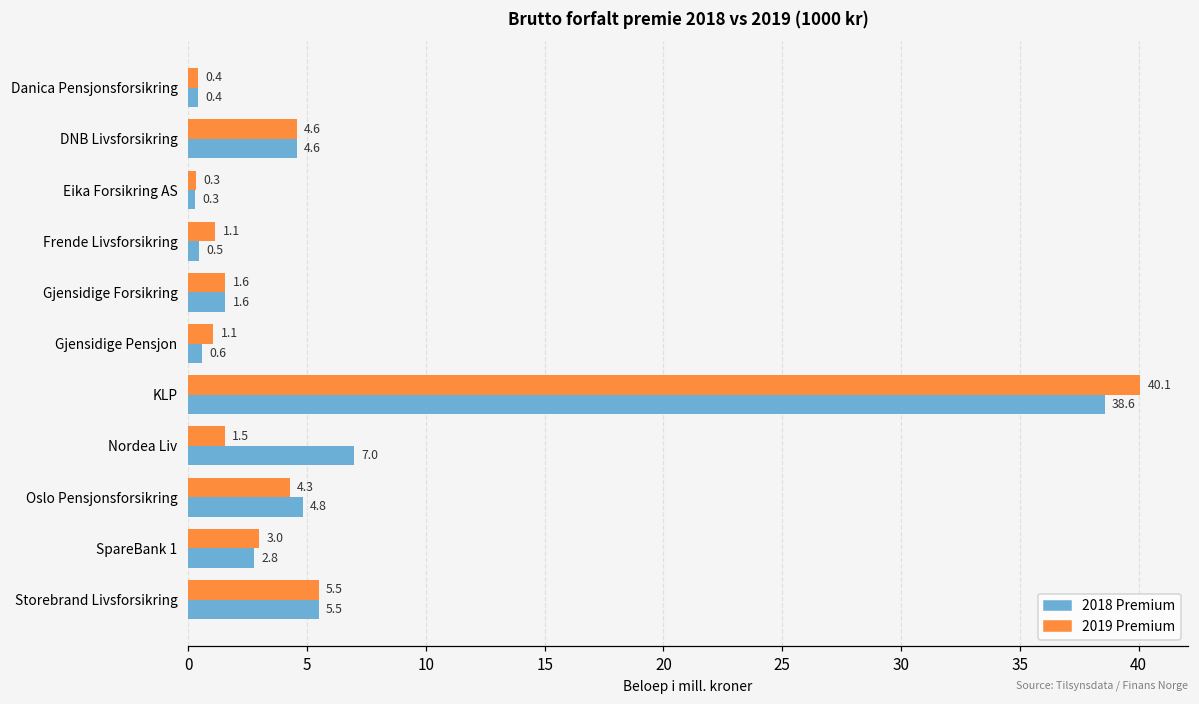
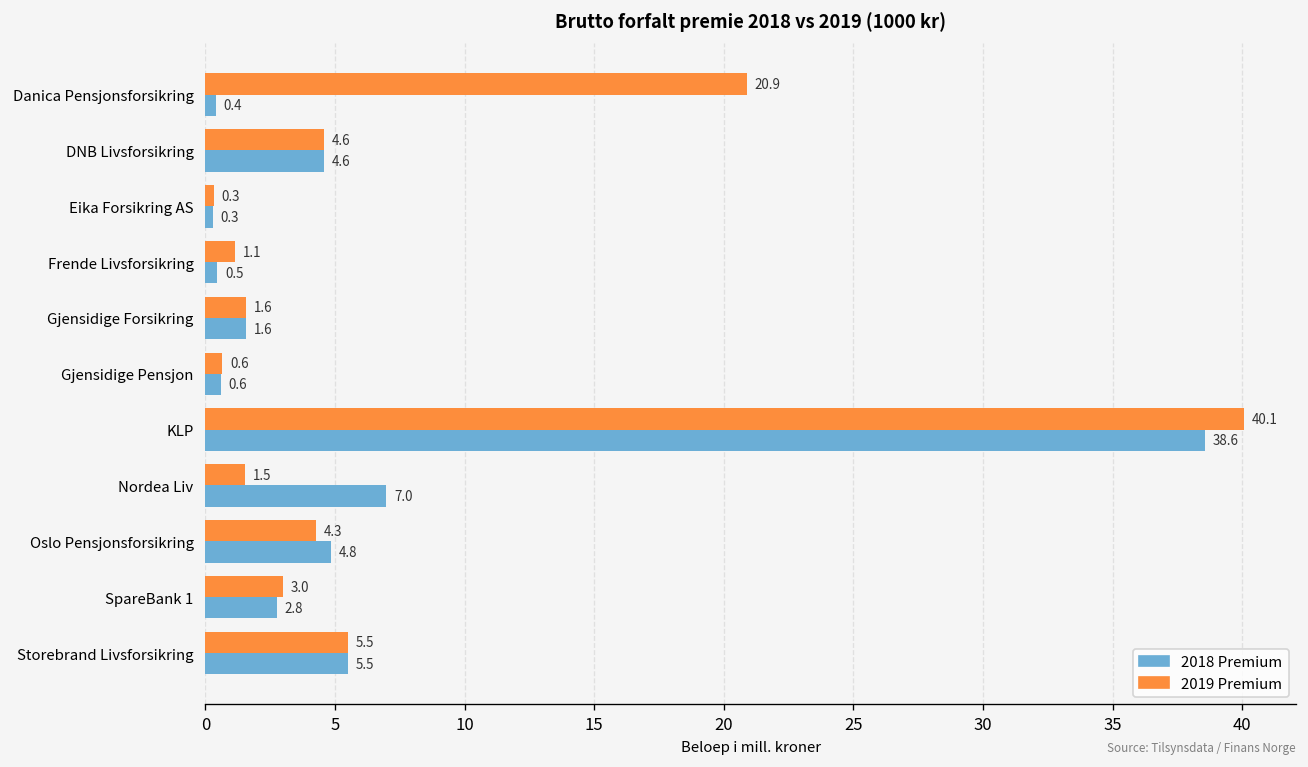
2019 Premium, Danica Pensjonsforsikring: 0.4 -> 20.9
2019 Premium, Gjensidige Pensjon: 1.1 -> 0.6
